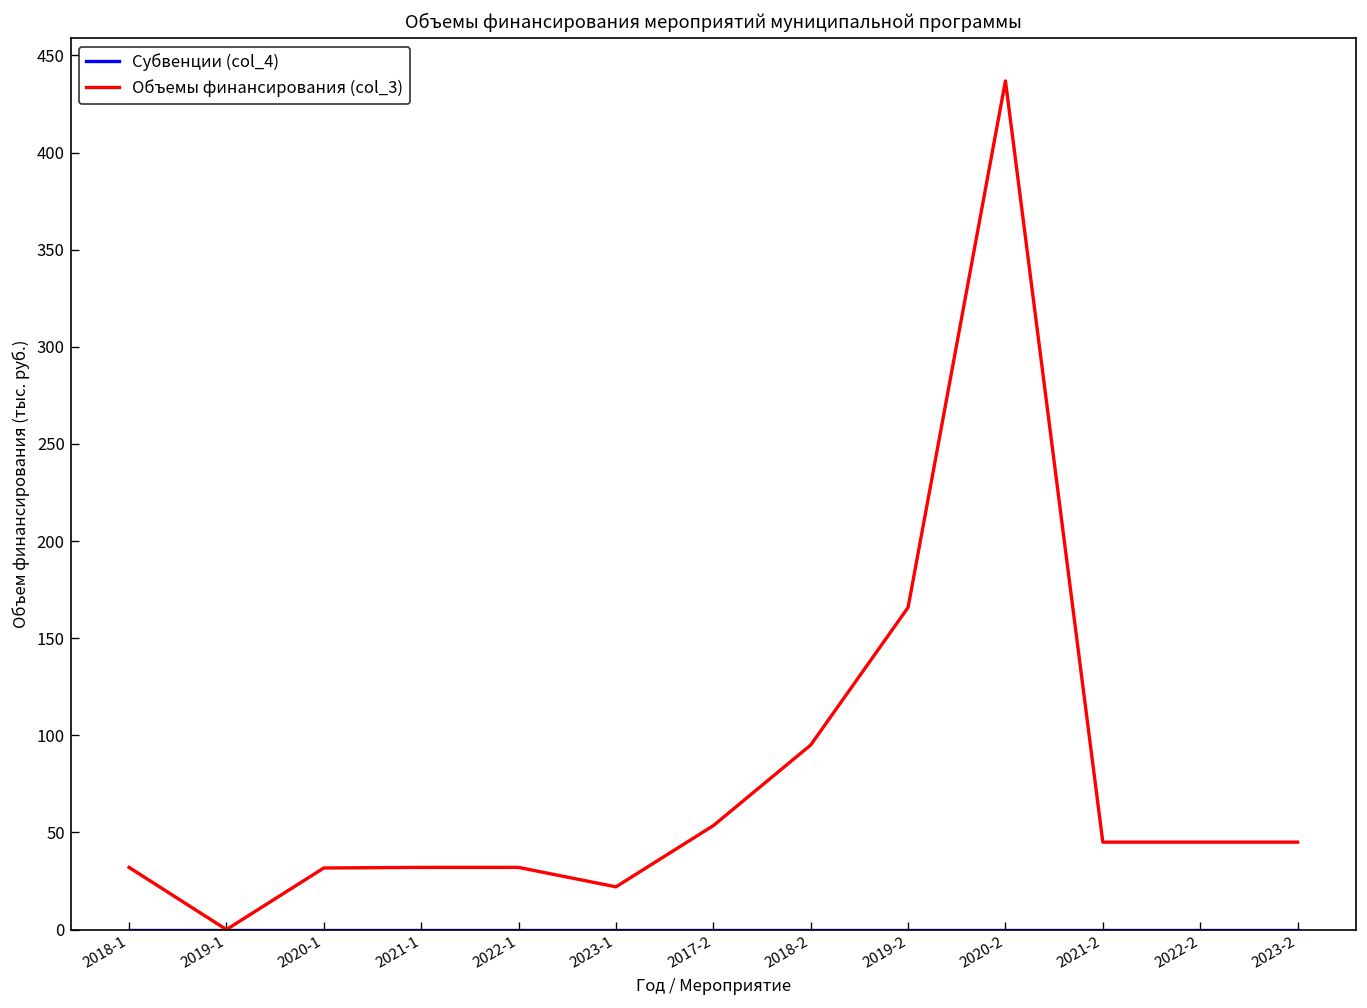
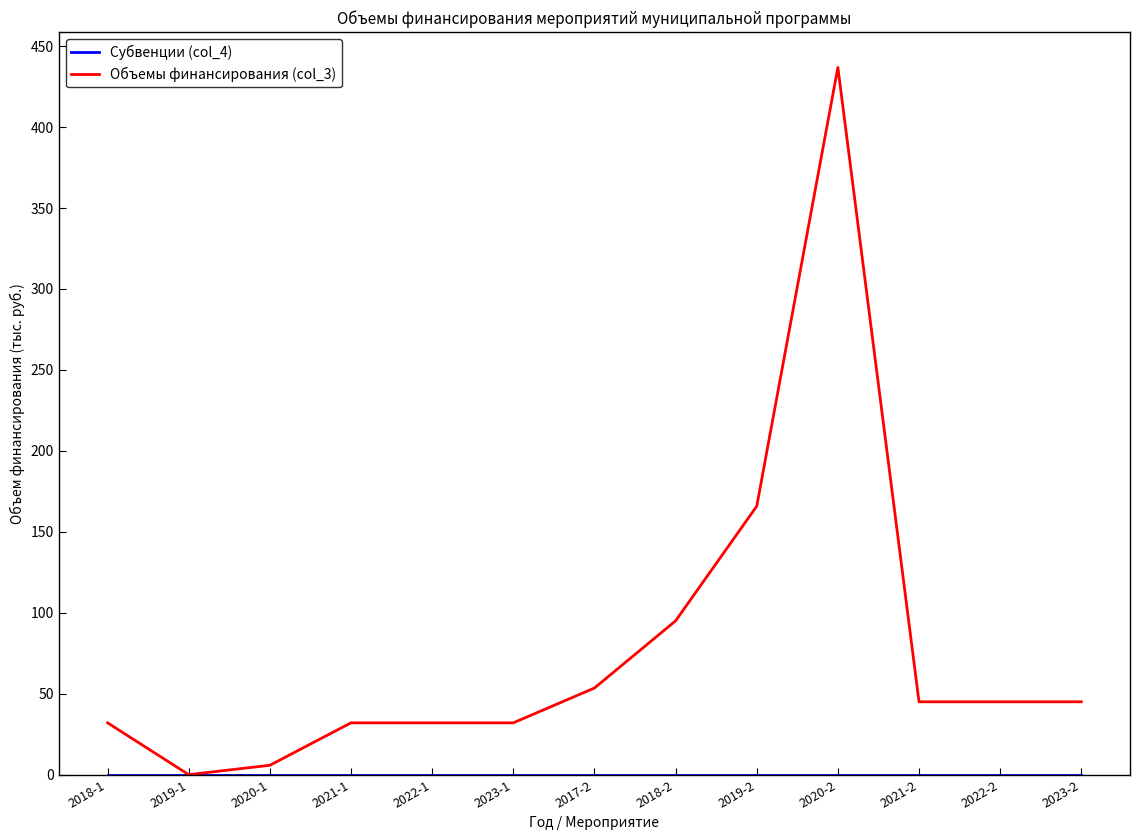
Объемы финансирования (col_3), 2020-1: 32 -> 6
Объемы финансирования (col_3), 2023-1: 22 -> 32
